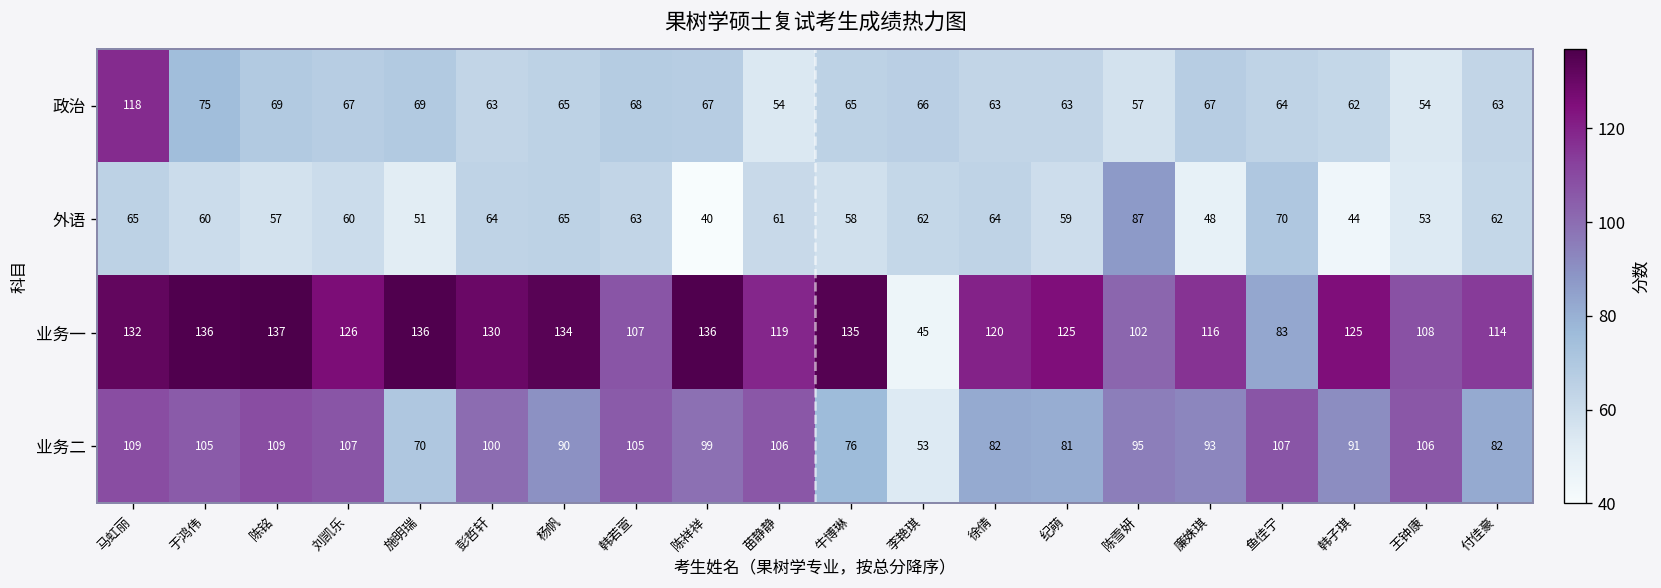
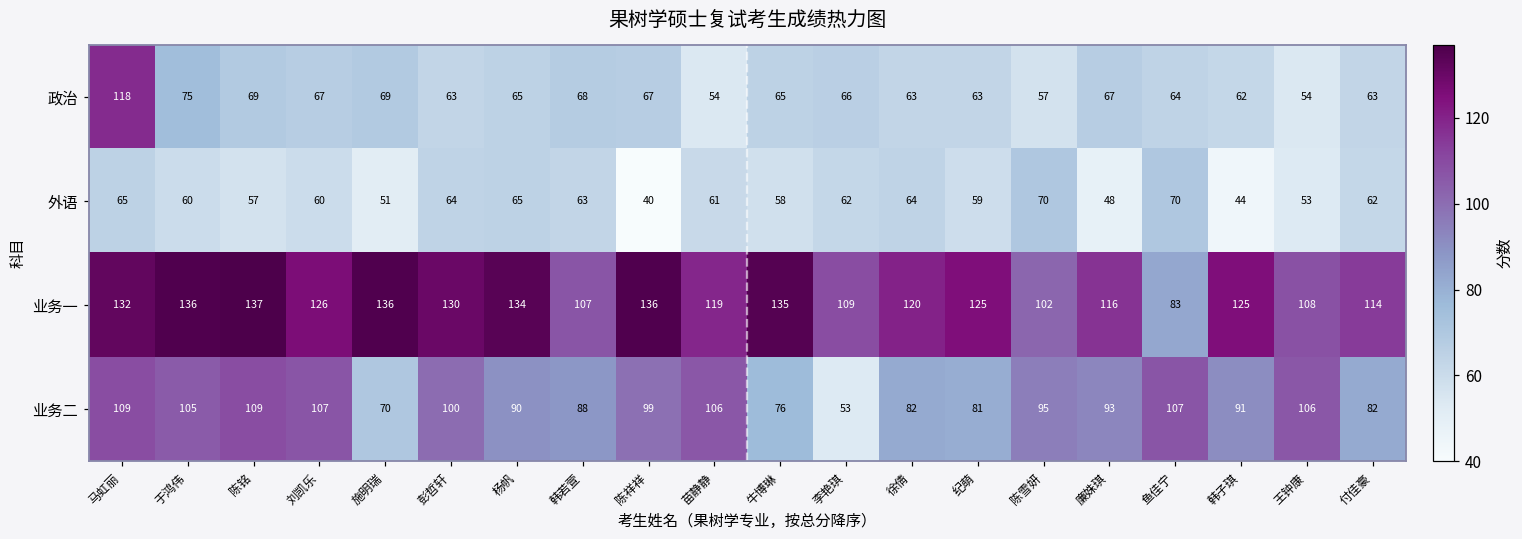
外语, 陈雪妍: 87 -> 70
业务一, 李艳琪: 45 -> 109
业务二, 韩若萱: 105 -> 88
